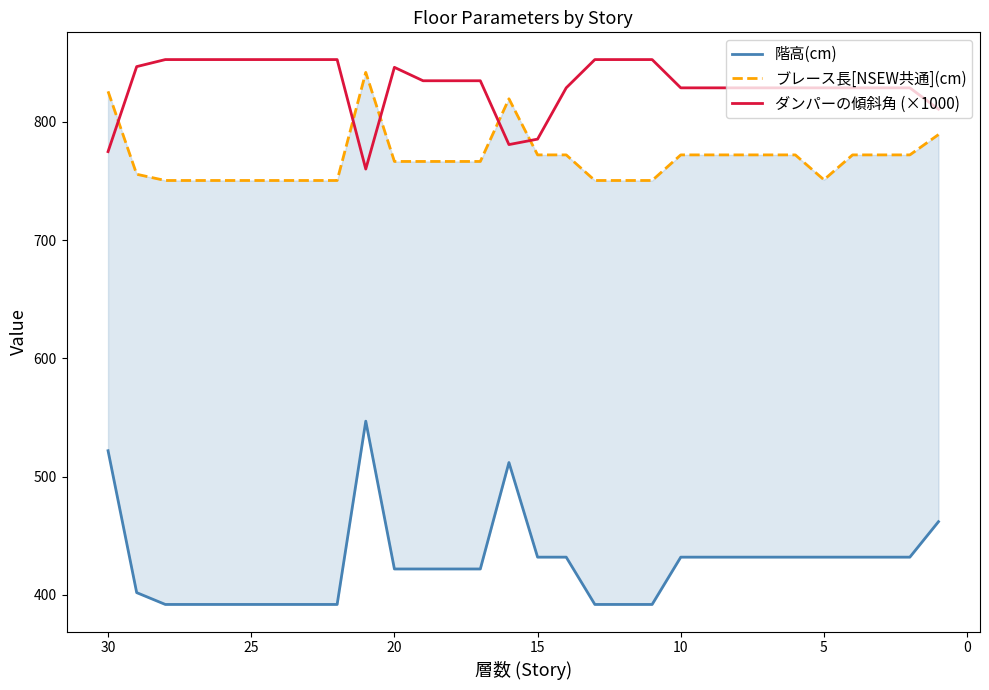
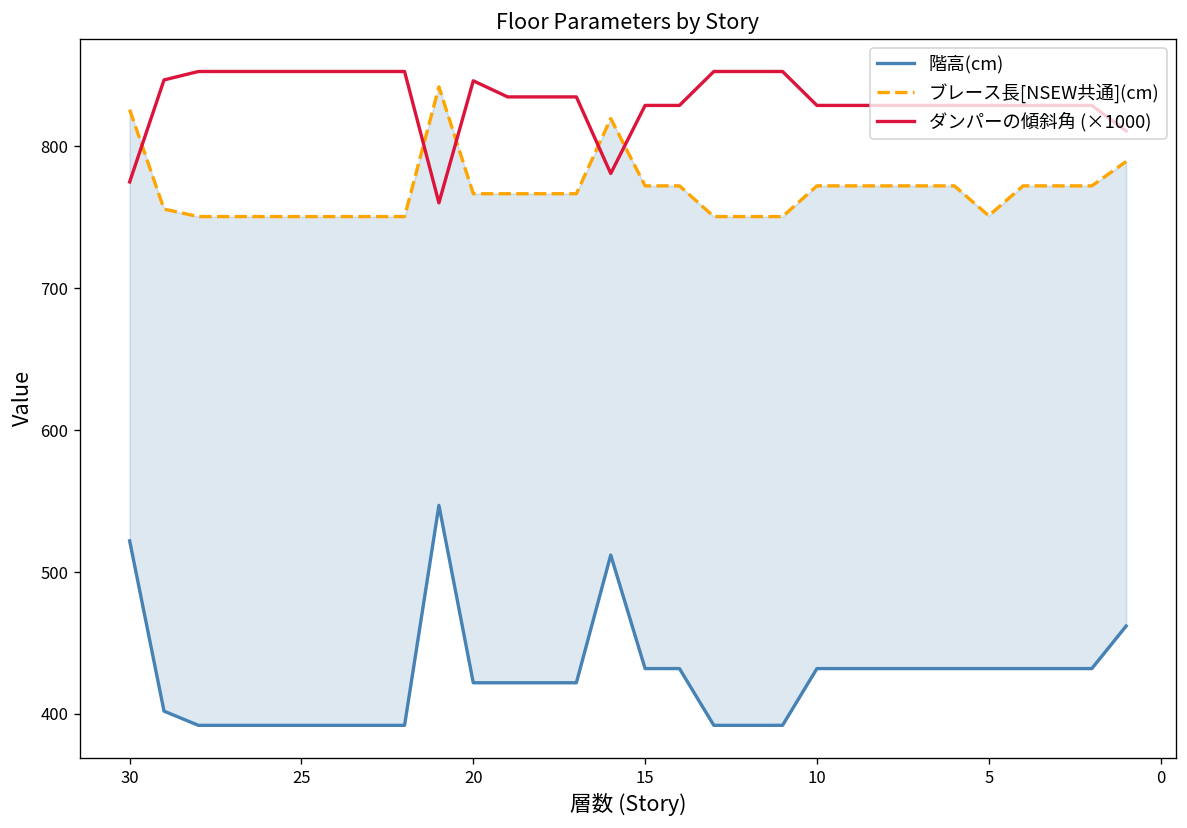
ダンパーの傾斜角 (×1000), 15: 785 -> 829
